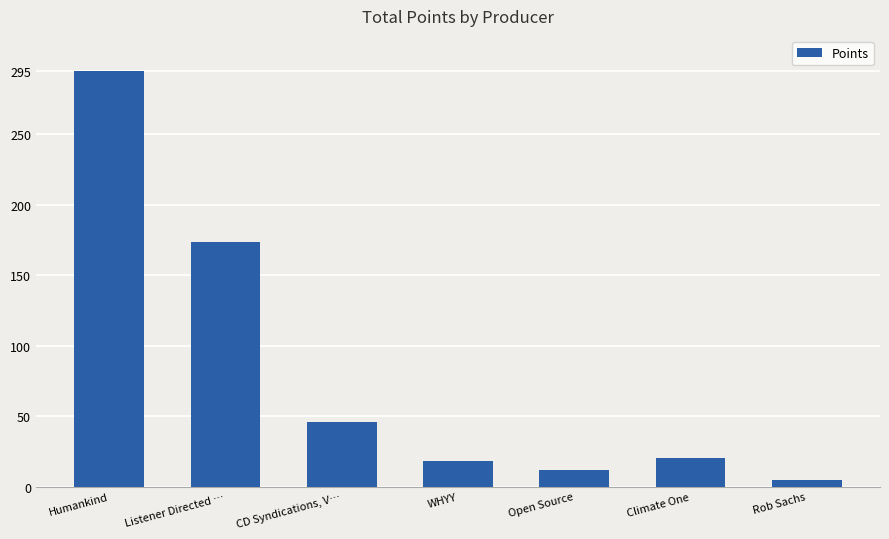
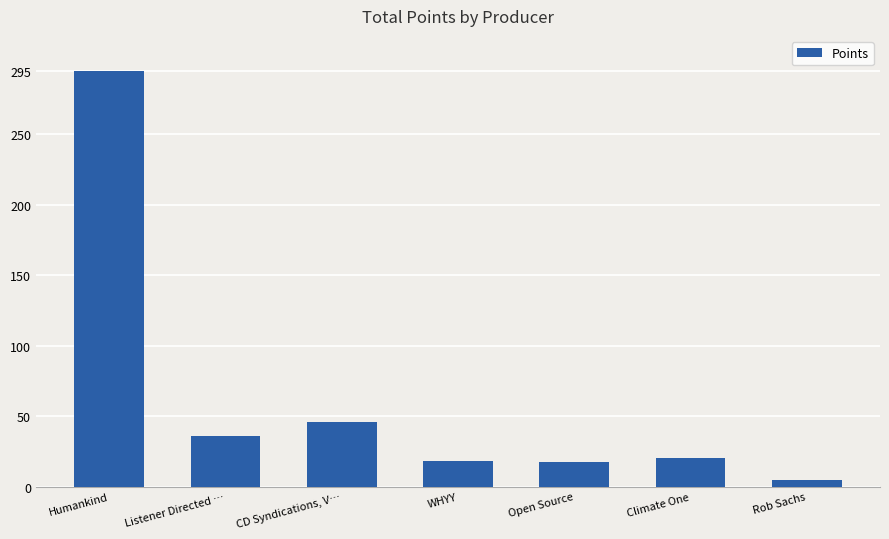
Listener Directed …: 174 -> 36
Open Source: 12 -> 18
